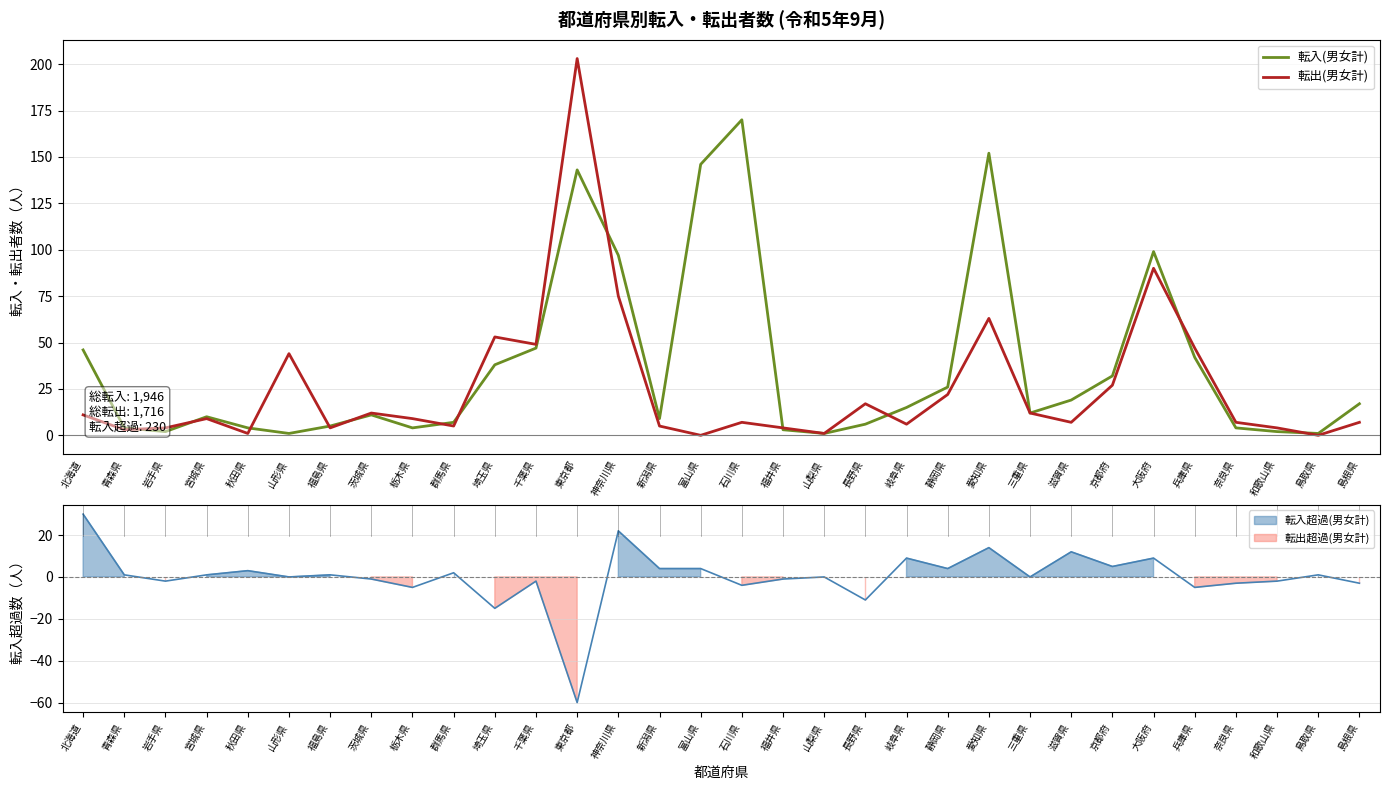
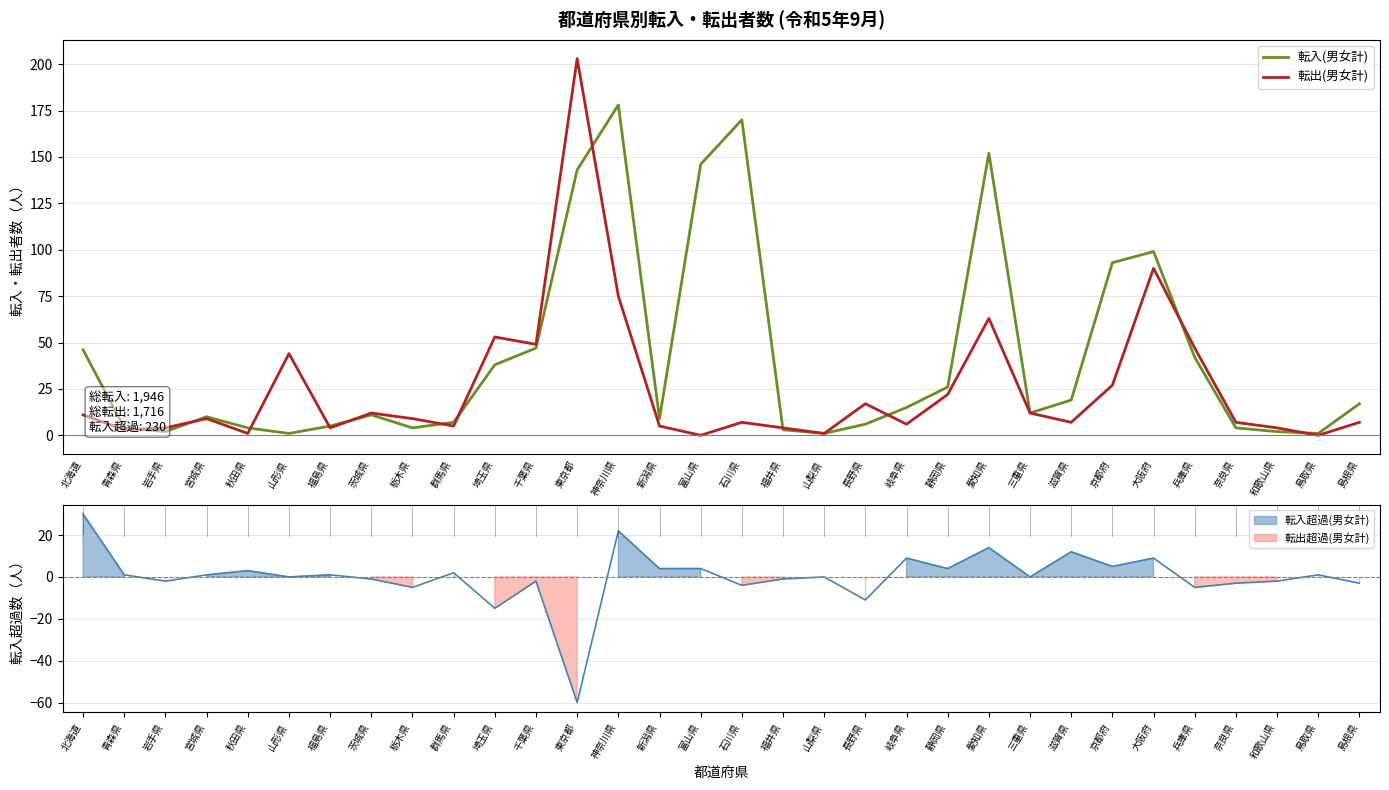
都道府県別転入・転出者数 (令和5年9月), 転入(男女計), 神奈川県: 97 -> 178
都道府県別転入・転出者数 (令和5年9月), 転入(男女計), 京都府: 32 -> 93
